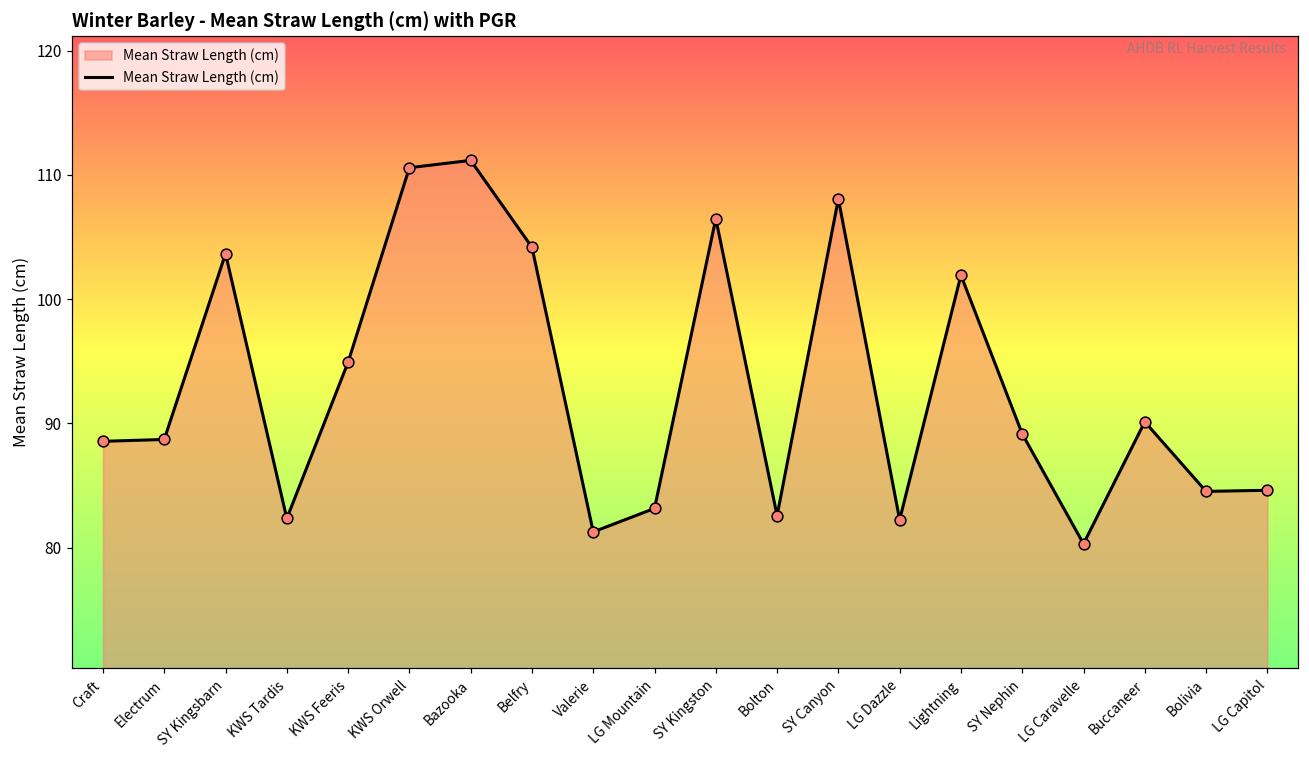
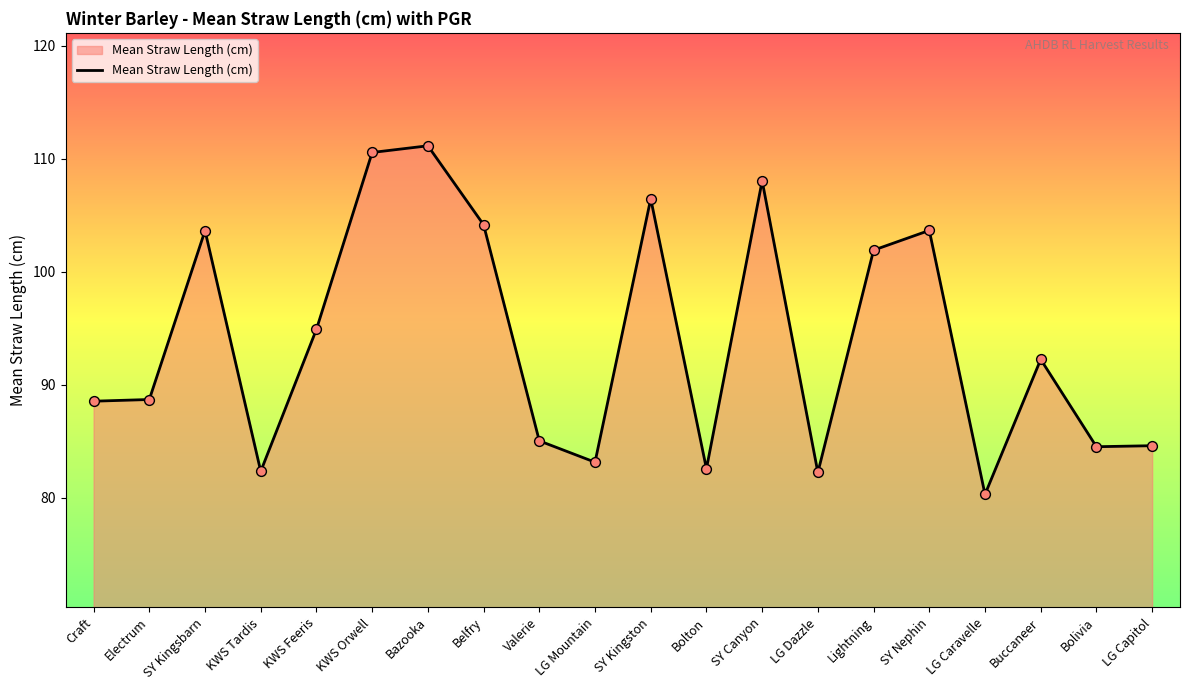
Valerie: 81.3 -> 85.0
SY Nephin: 89.2 -> 103.7
Buccaneer: 90.1 -> 92.3
